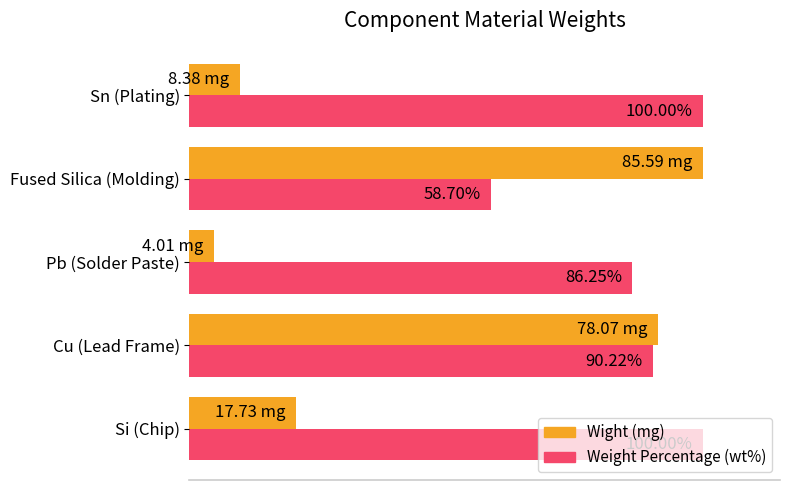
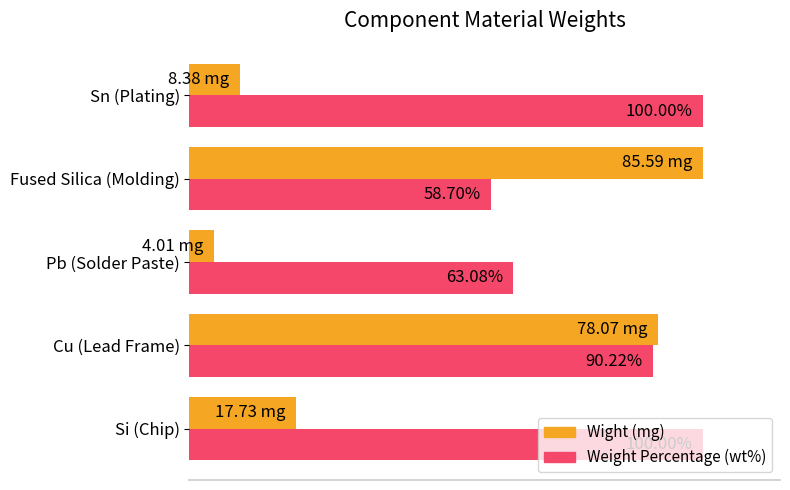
Weight Percentage (wt%), Pb (Solder Paste): 86.25% -> 63.08%
